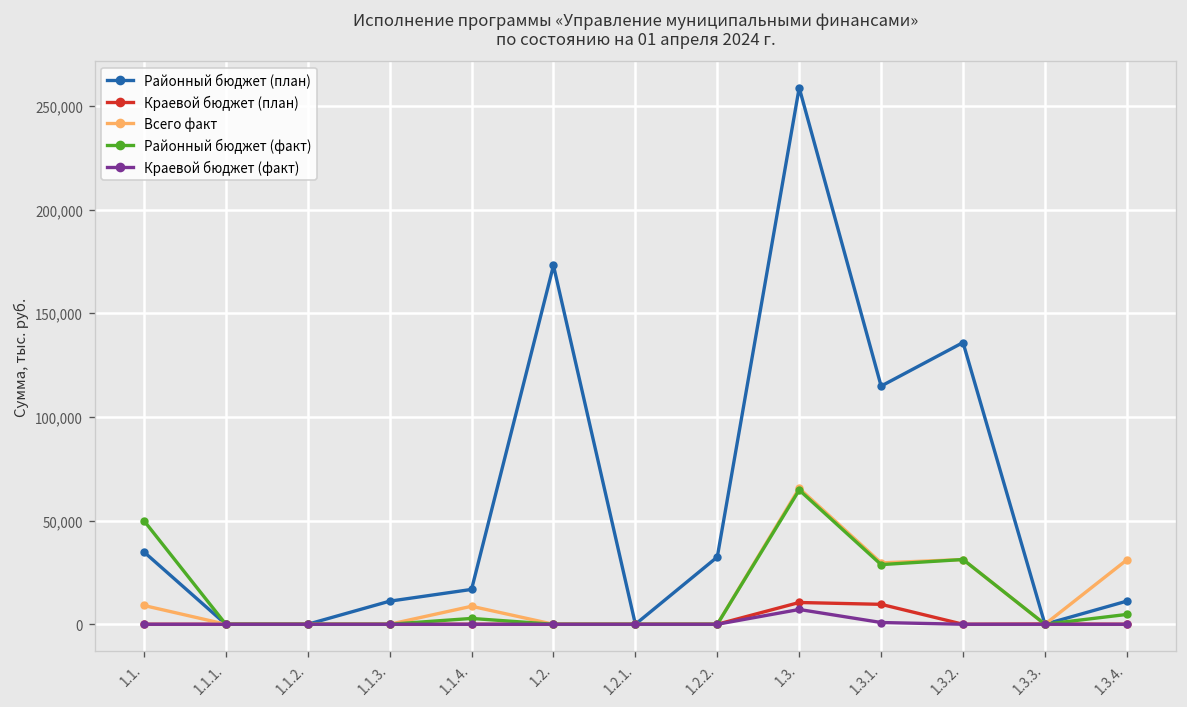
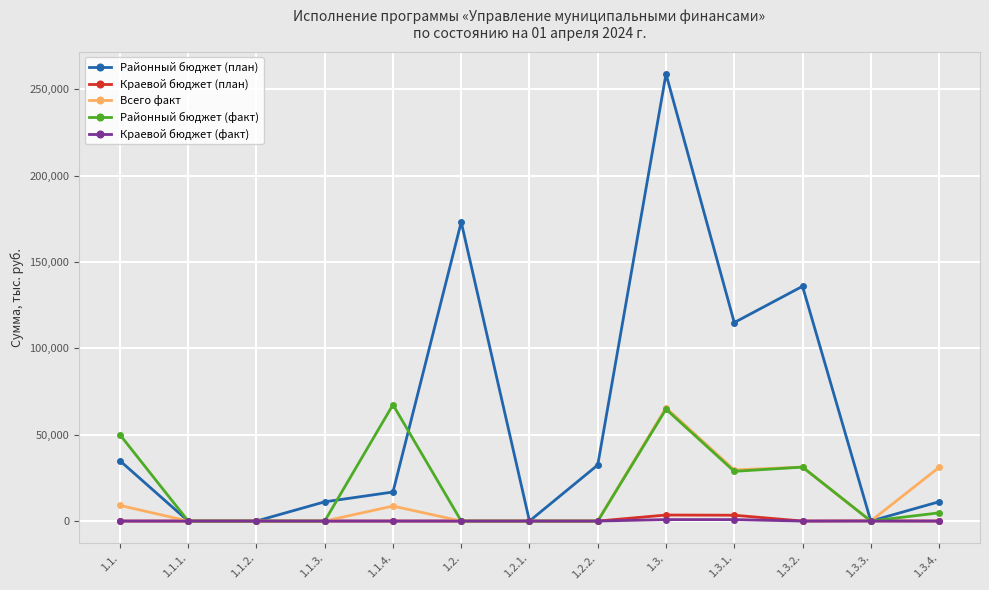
Районный бюджет (факт), 1.1.4.: 3,000 -> 67,000
Краевой бюджет (план), 1.3.: 11,000 -> 3,000
Краевой бюджет (факт), 1.3.: 7,000 -> 1,000
Краевой бюджет (план), 1.3.1.: 10,000 -> 3,000
